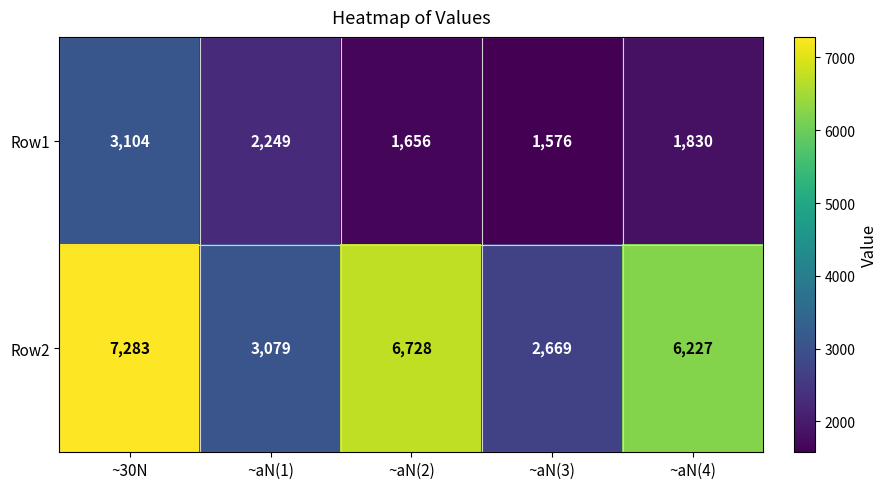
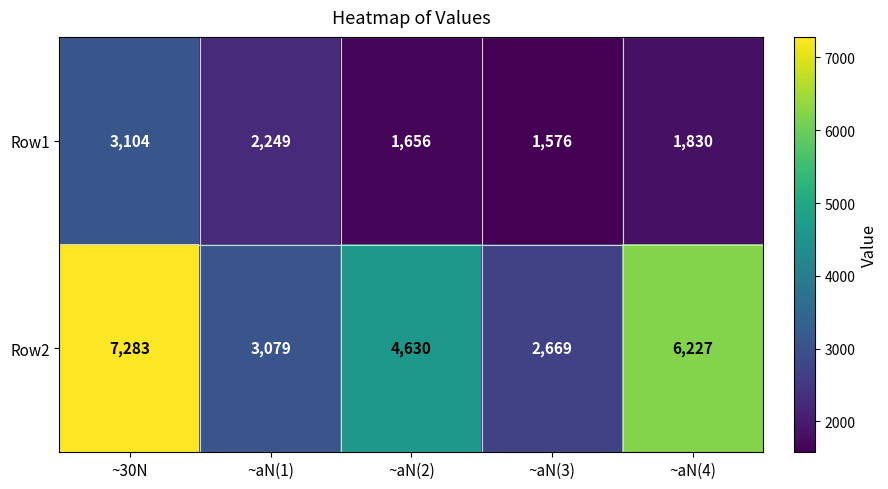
Row2, ~aN(2): 6,728 -> 4,630
